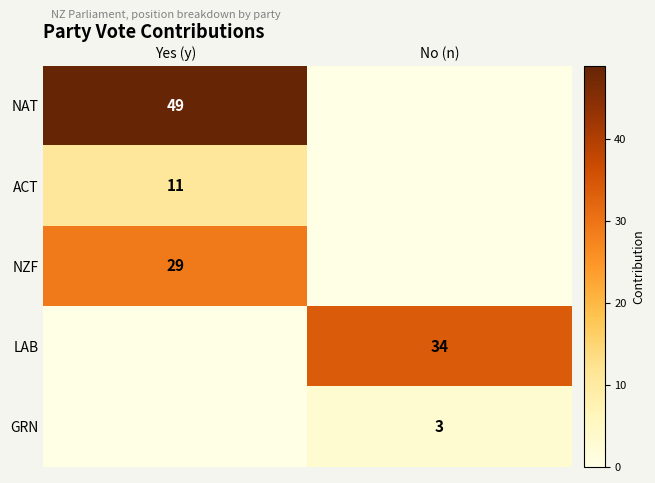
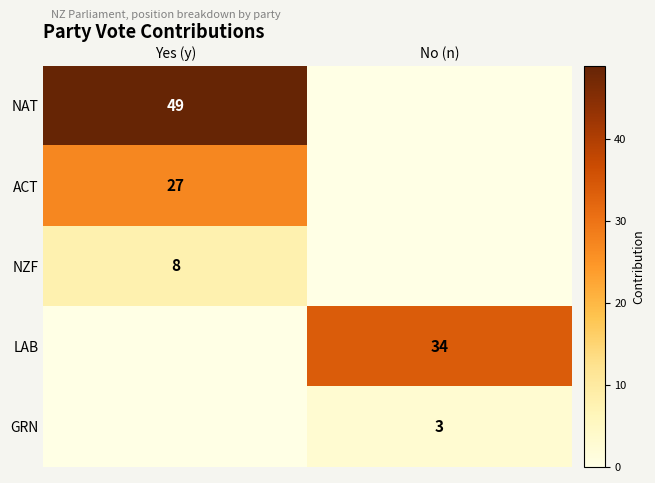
ACT, Yes (y): 11 -> 27
NZF, Yes (y): 29 -> 8
